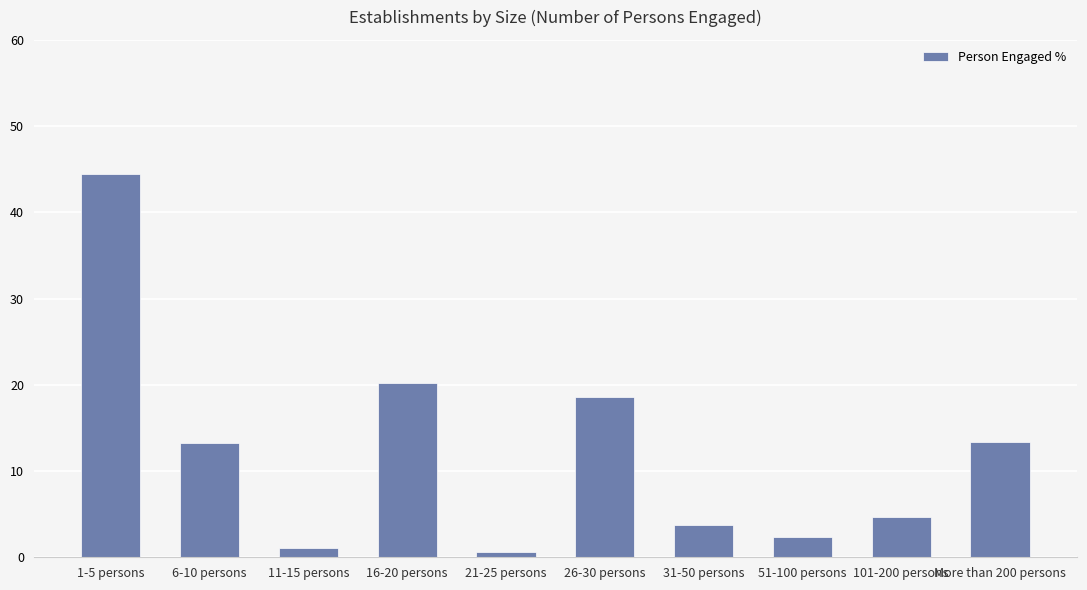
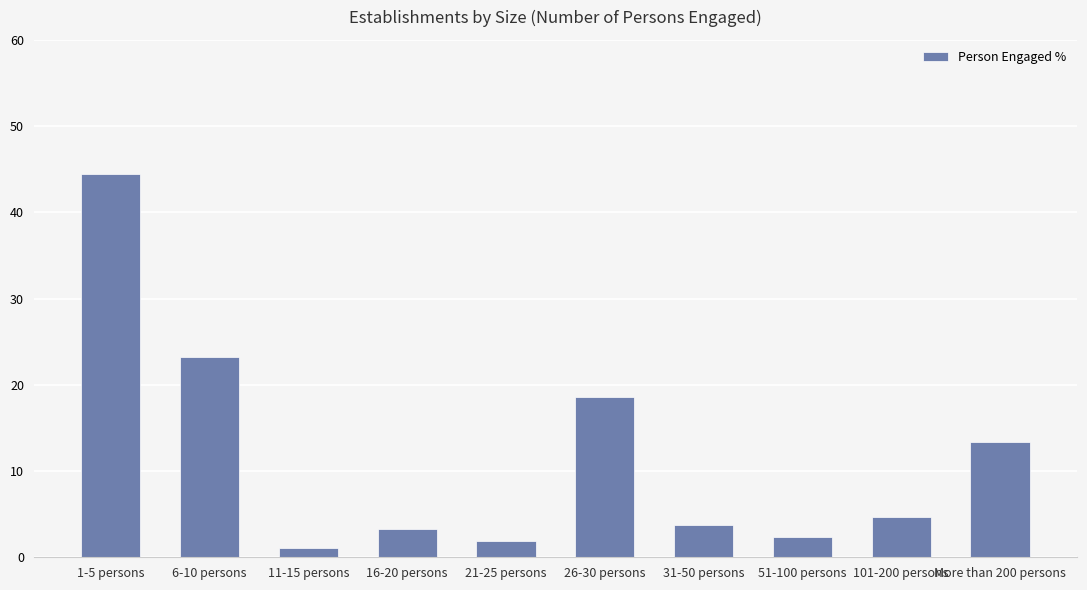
6-10 persons: 13 -> 23
16-20 persons: 20 -> 3
21-25 persons: 1 -> 2
